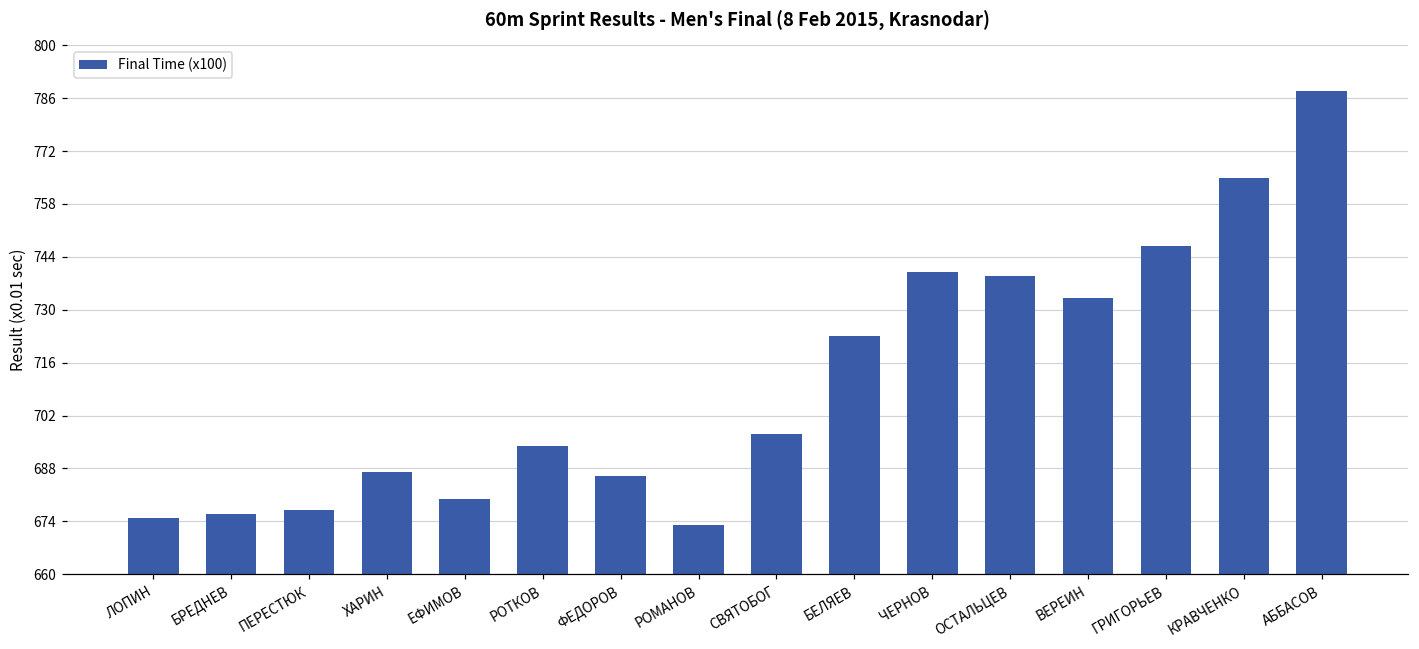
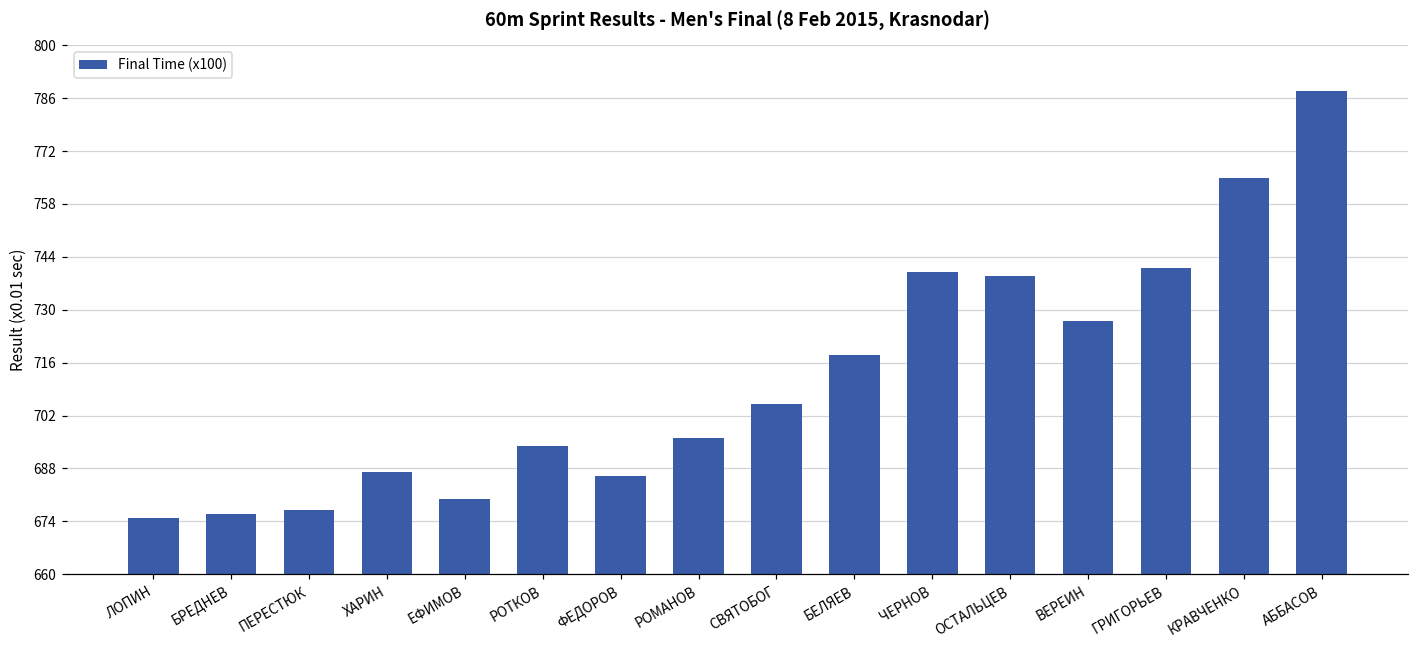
РОМАНОВ: 673 -> 696
СВЯТОБОГ: 697 -> 705
БЕЛЯЕВ: 723 -> 718
ВЕРЕИН: 733 -> 727
ГРИГОРЬЕВ: 747 -> 741
